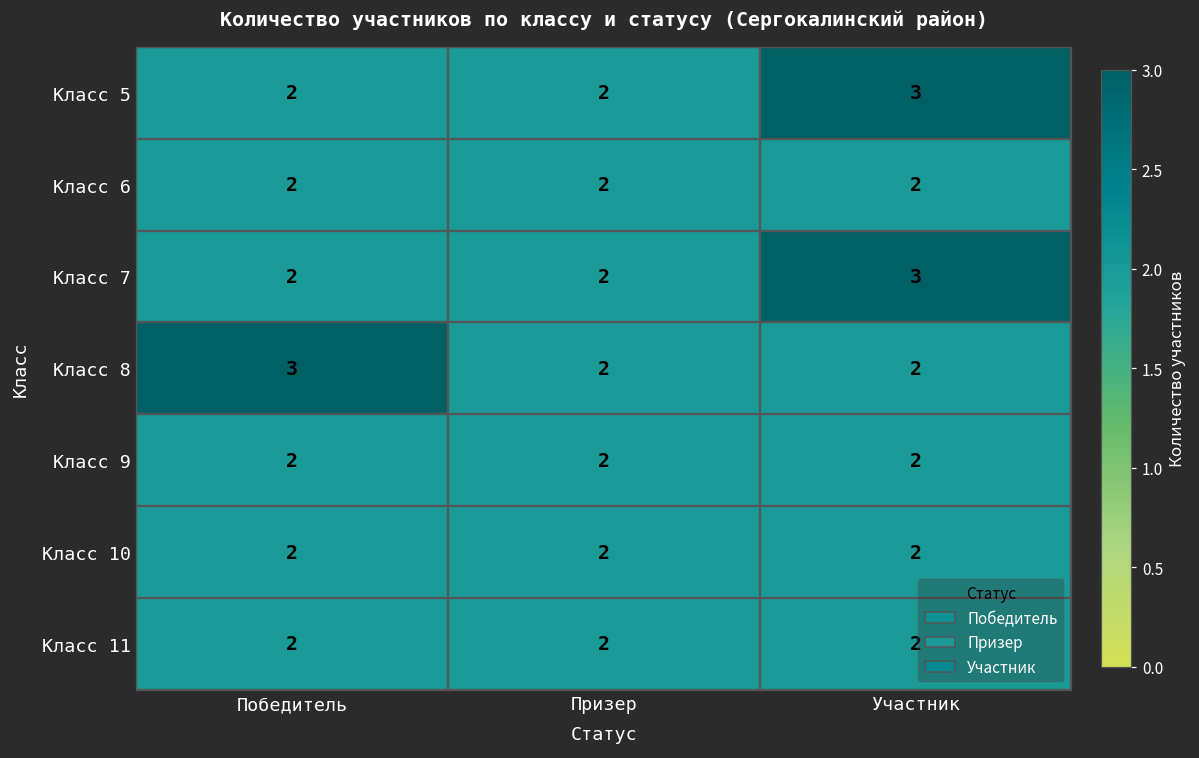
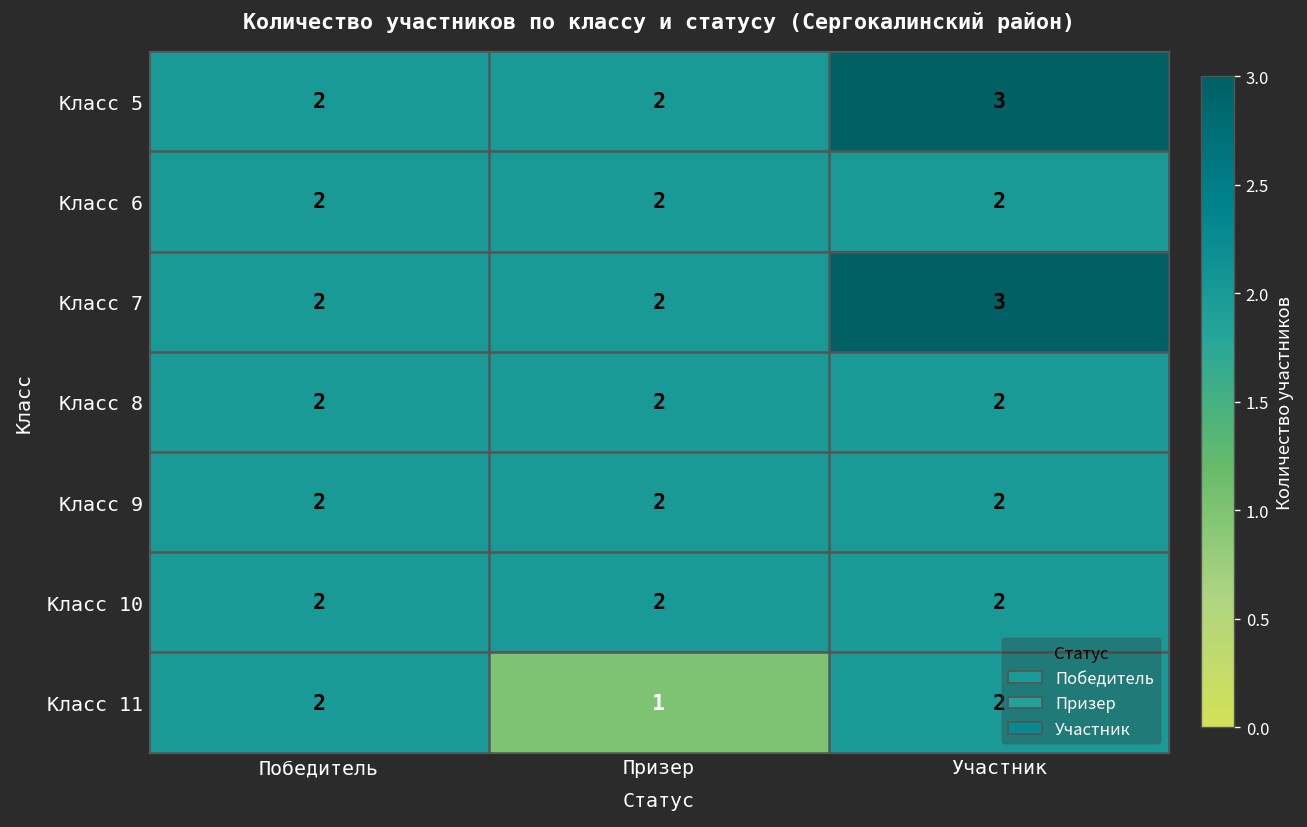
Класс 8, Победитель: 3 -> 2
Класс 11, Призер: 2 -> 1
